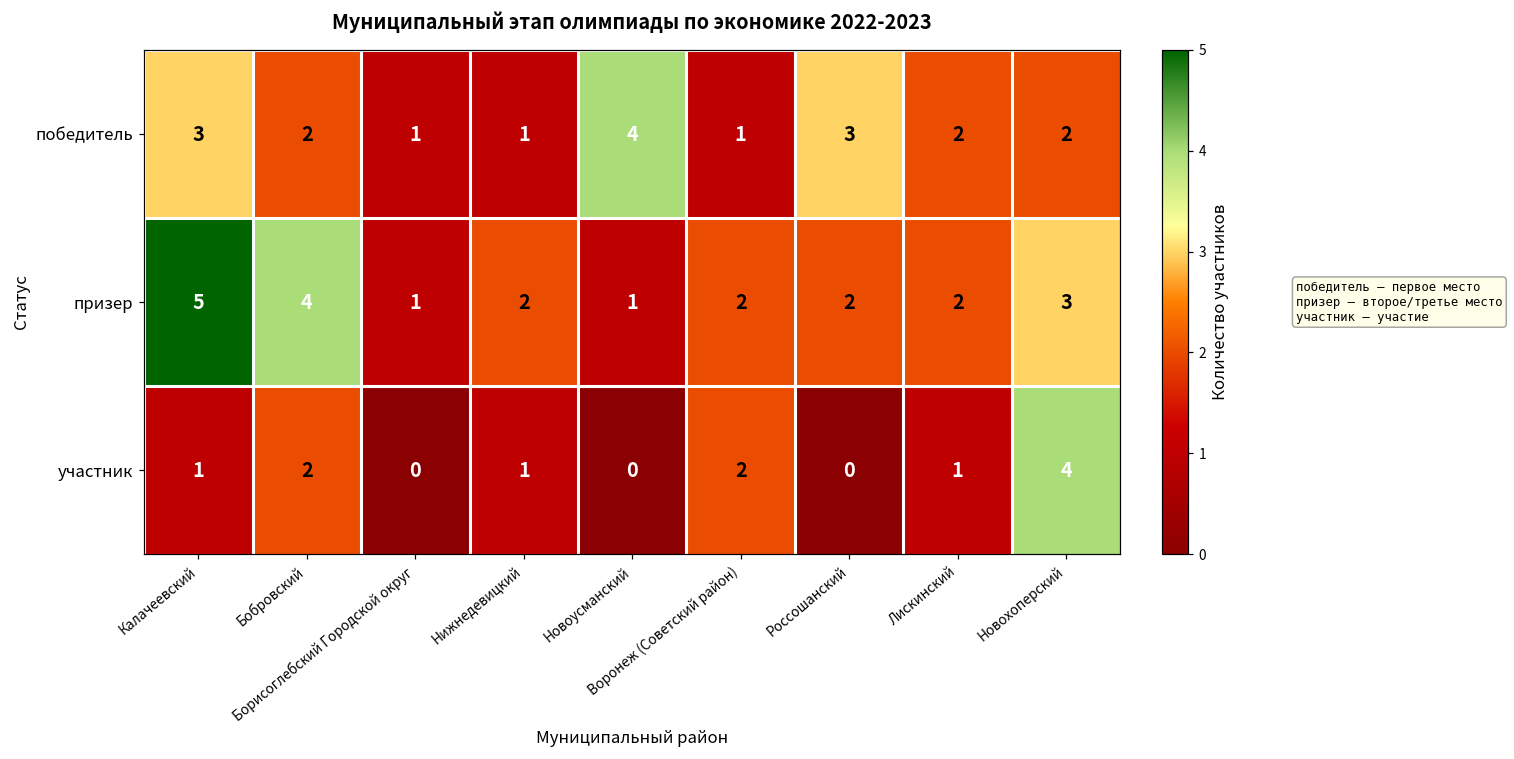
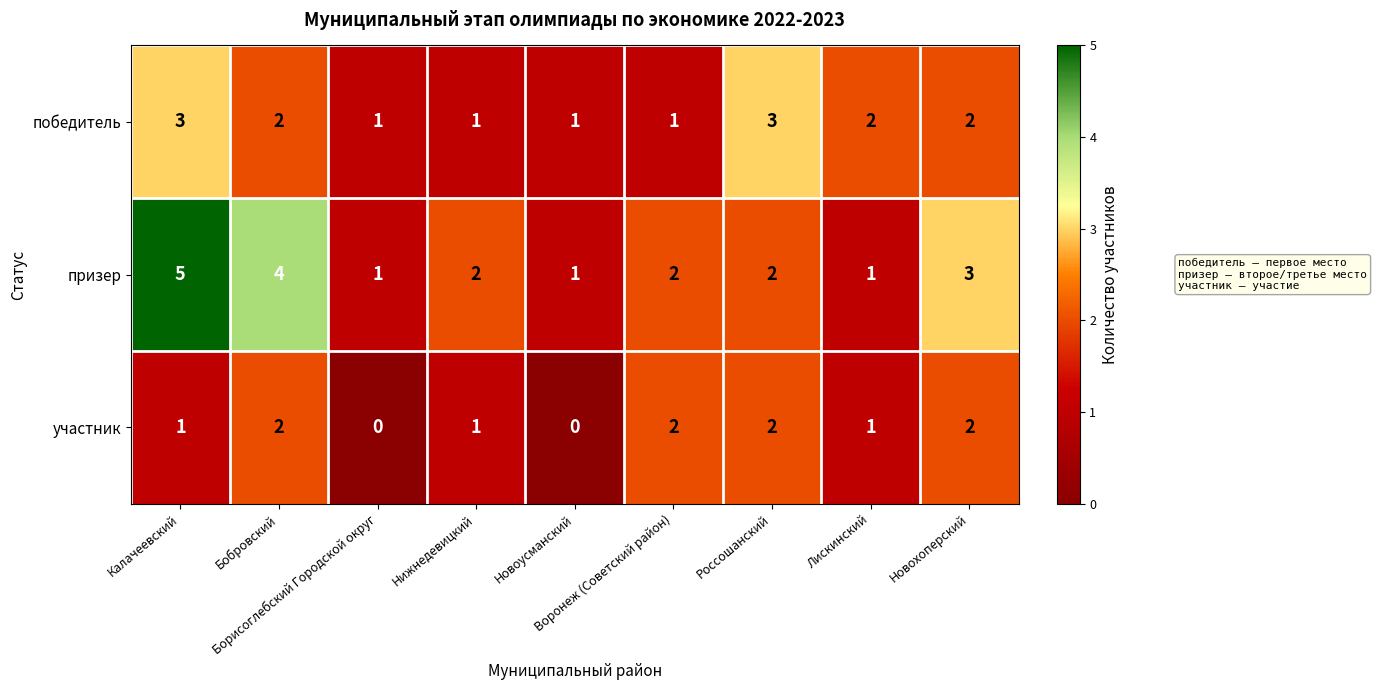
победитель, Новоусманский: 4 -> 1
призер, Лискинский: 2 -> 1
участник, Россошанский: 0 -> 2
участник, Новохоперский: 4 -> 2
